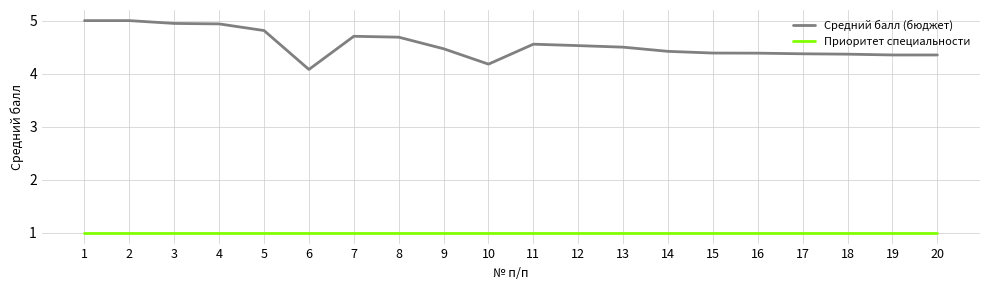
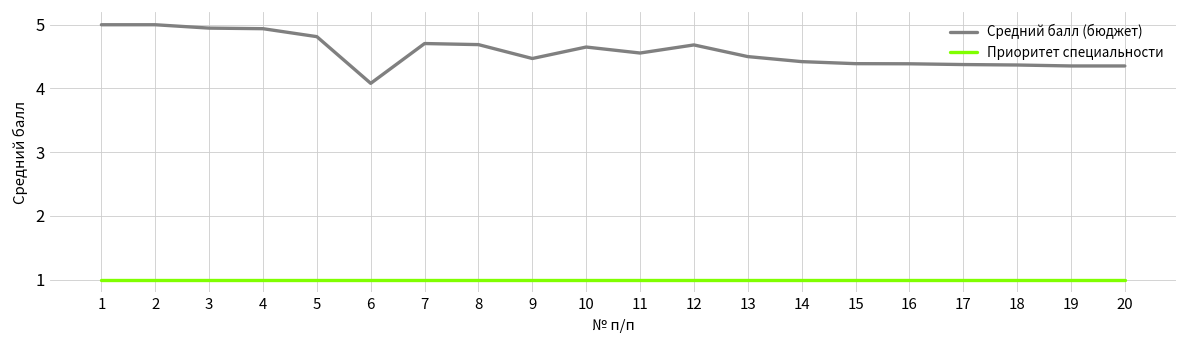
Средний балл (бюджет), 10: 4.2 -> 4.7
Средний балл (бюджет), 12: 4.5 -> 4.7
